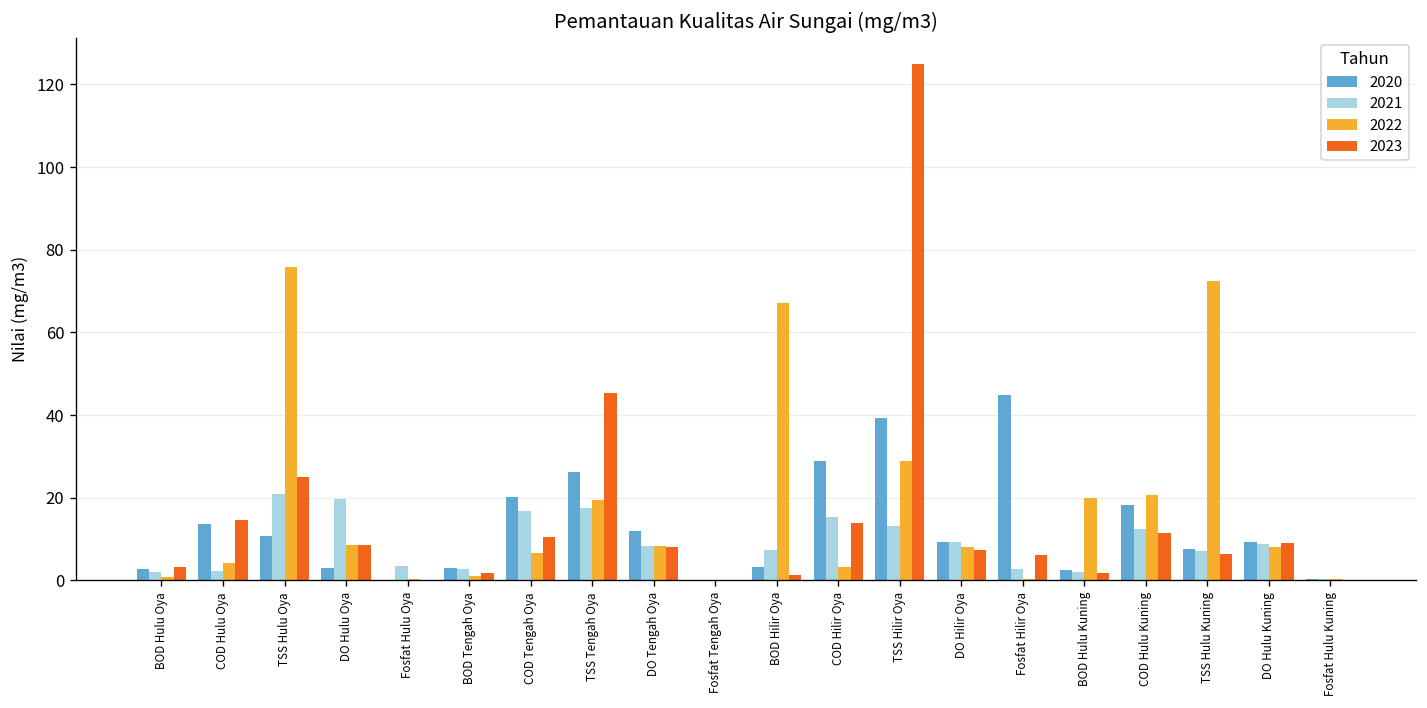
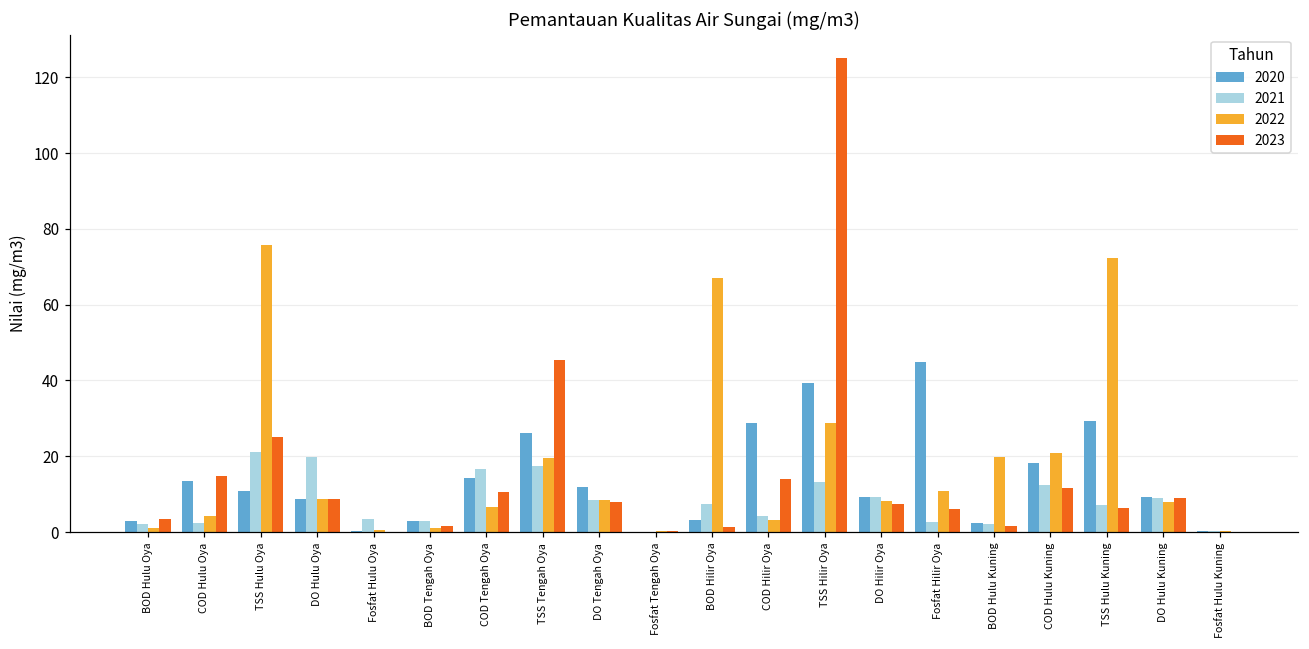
2020, DO Hulu Oya: 3 -> 9
2020, COD Tengah Oya: 20 -> 14
2021, COD Hilir Oya: 15 -> 4
2022, Fosfat Hilir Oya: 0 -> 11
2020, TSS Hulu Kuning: 8 -> 29
